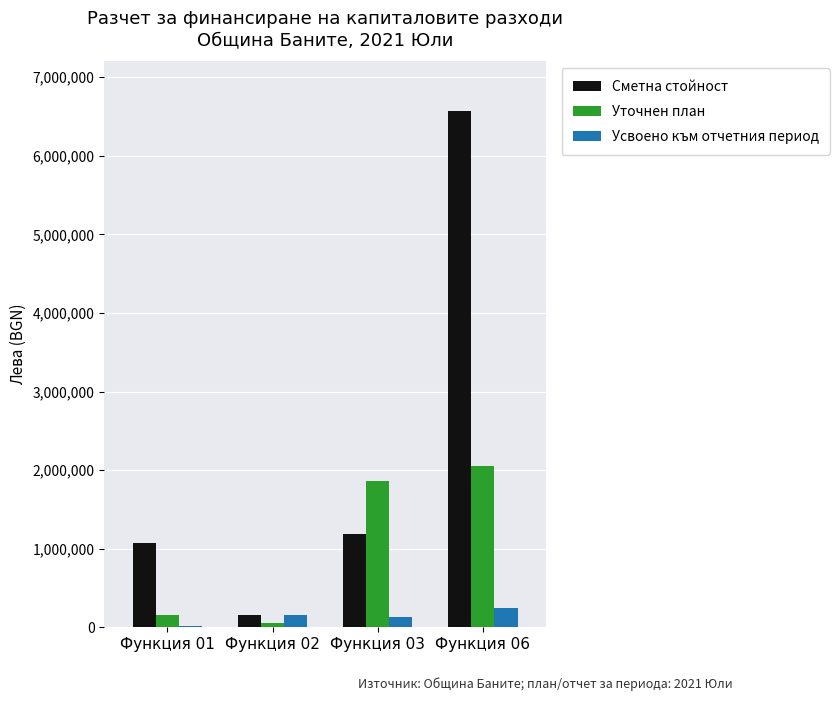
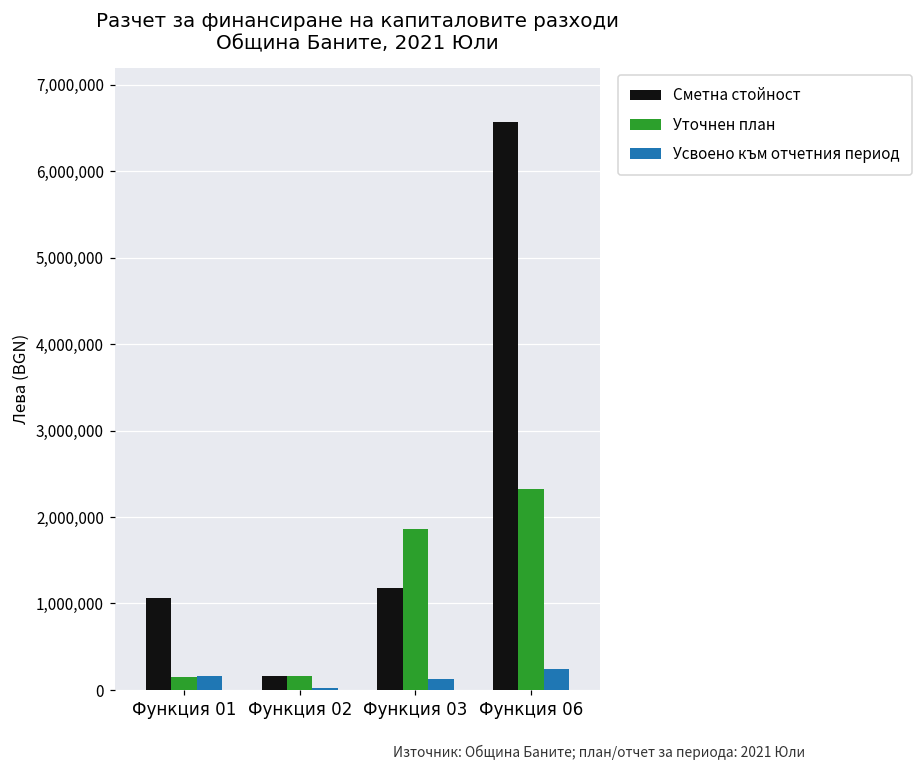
Усвоено към отчетния период, Функция 01: 0 -> 200,000
Уточнен план, Функция 02: 100,000 -> 200,000
Усвоено към отчетния период, Функция 02: 200,000 -> 0
Уточнен план, Функция 06: 2,000,000 -> 2,300,000
